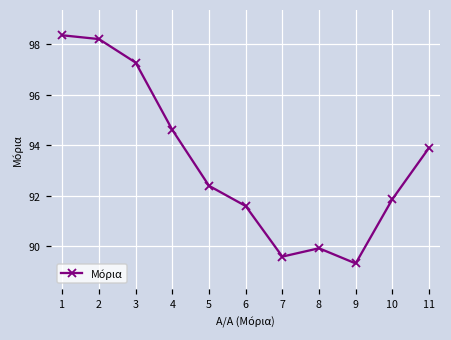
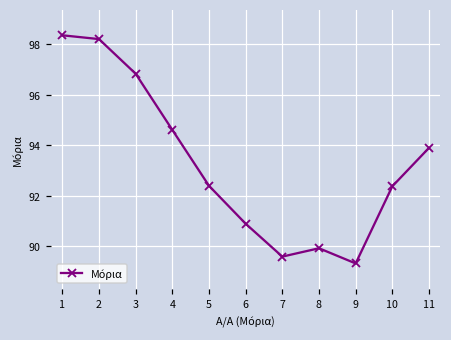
3: 97.3 -> 96.8
6: 91.6 -> 90.9
10: 91.9 -> 92.4
